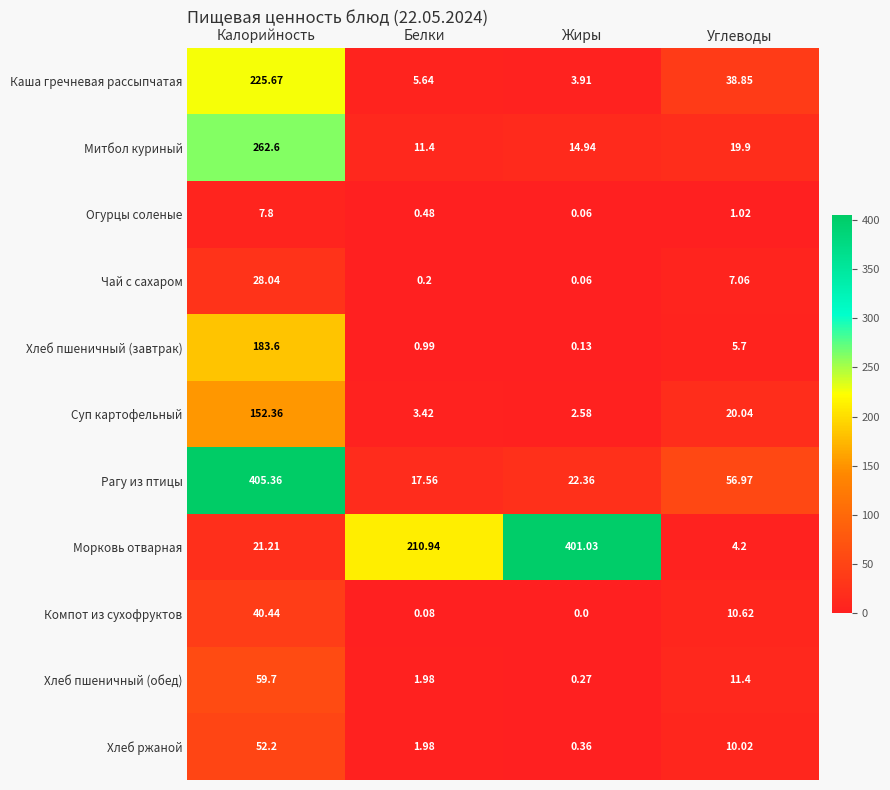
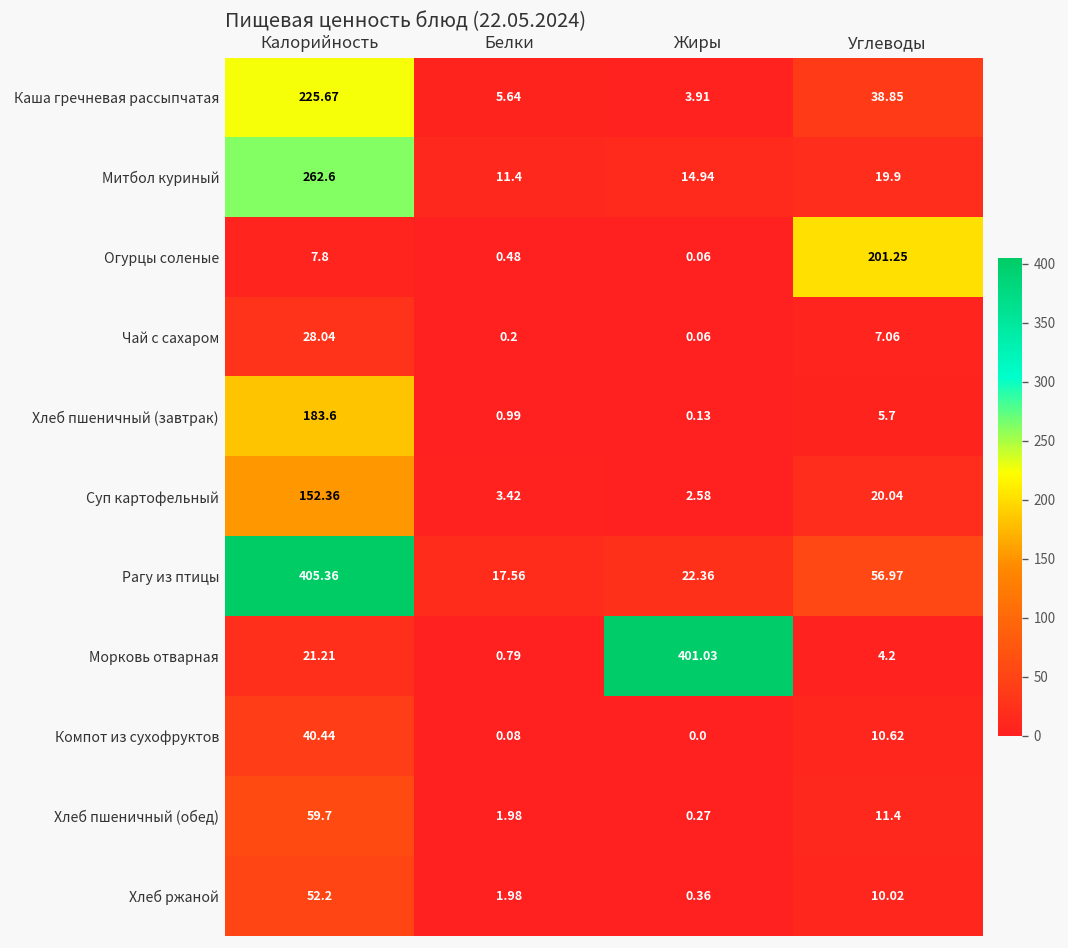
Огурцы соленые, Углеводы: 1.02 -> 201.25
Морковь отварная, Белки: 210.94 -> 0.79
